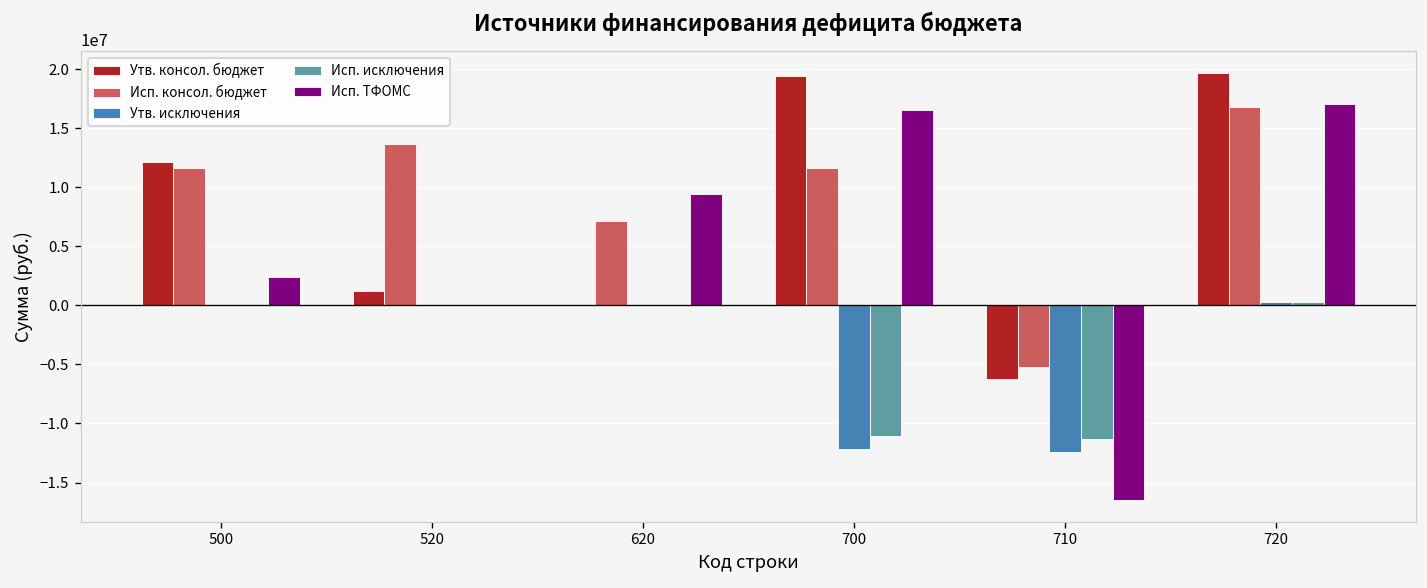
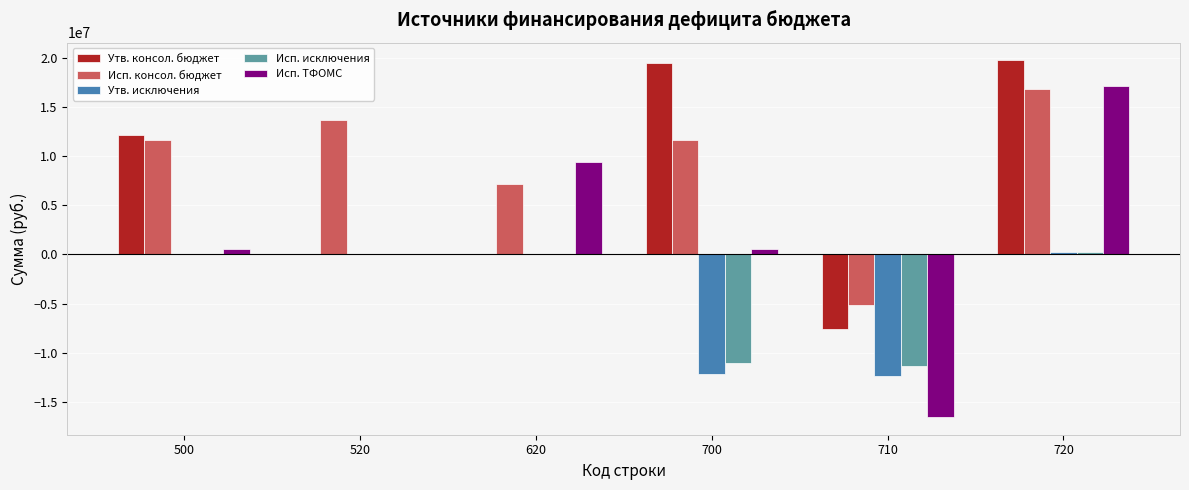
Исп. ТФОМС, 500: 2000000 -> 1000000
Утв. консол. бюджет, 520: 1000000 -> 0
Исп. ТФОМС, 700: 17000000 -> 1000000
Утв. консол. бюджет, 710: -6000000 -> -8000000
